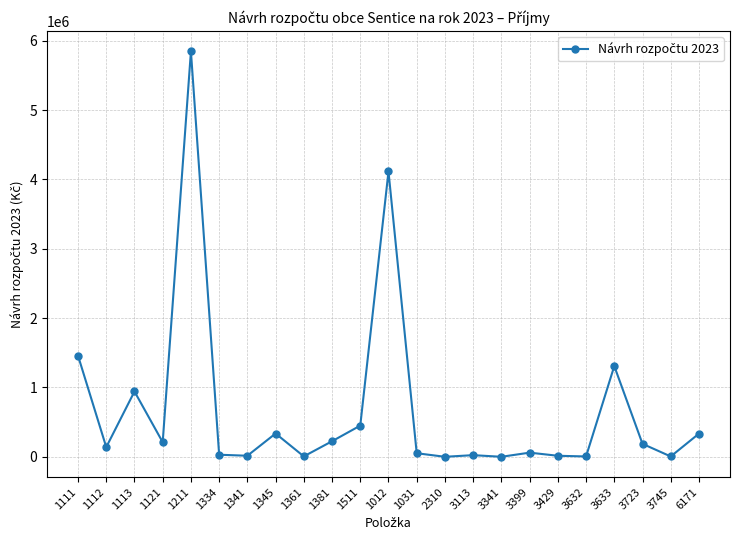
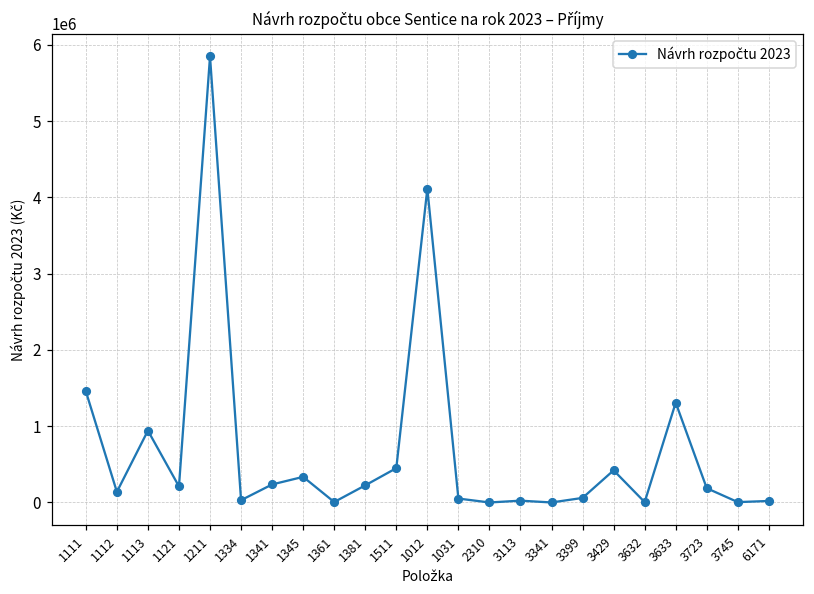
1341: 0 -> 200000
3429: 0 -> 400000
6171: 300000 -> 0
